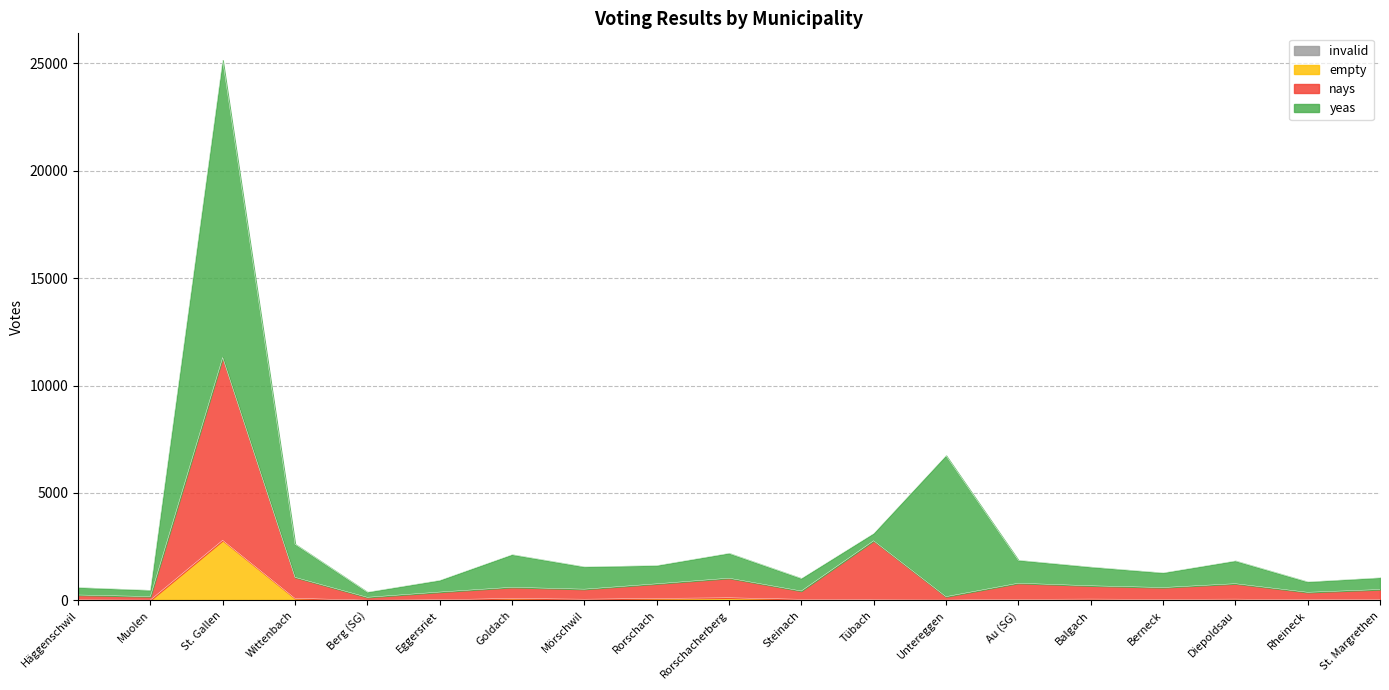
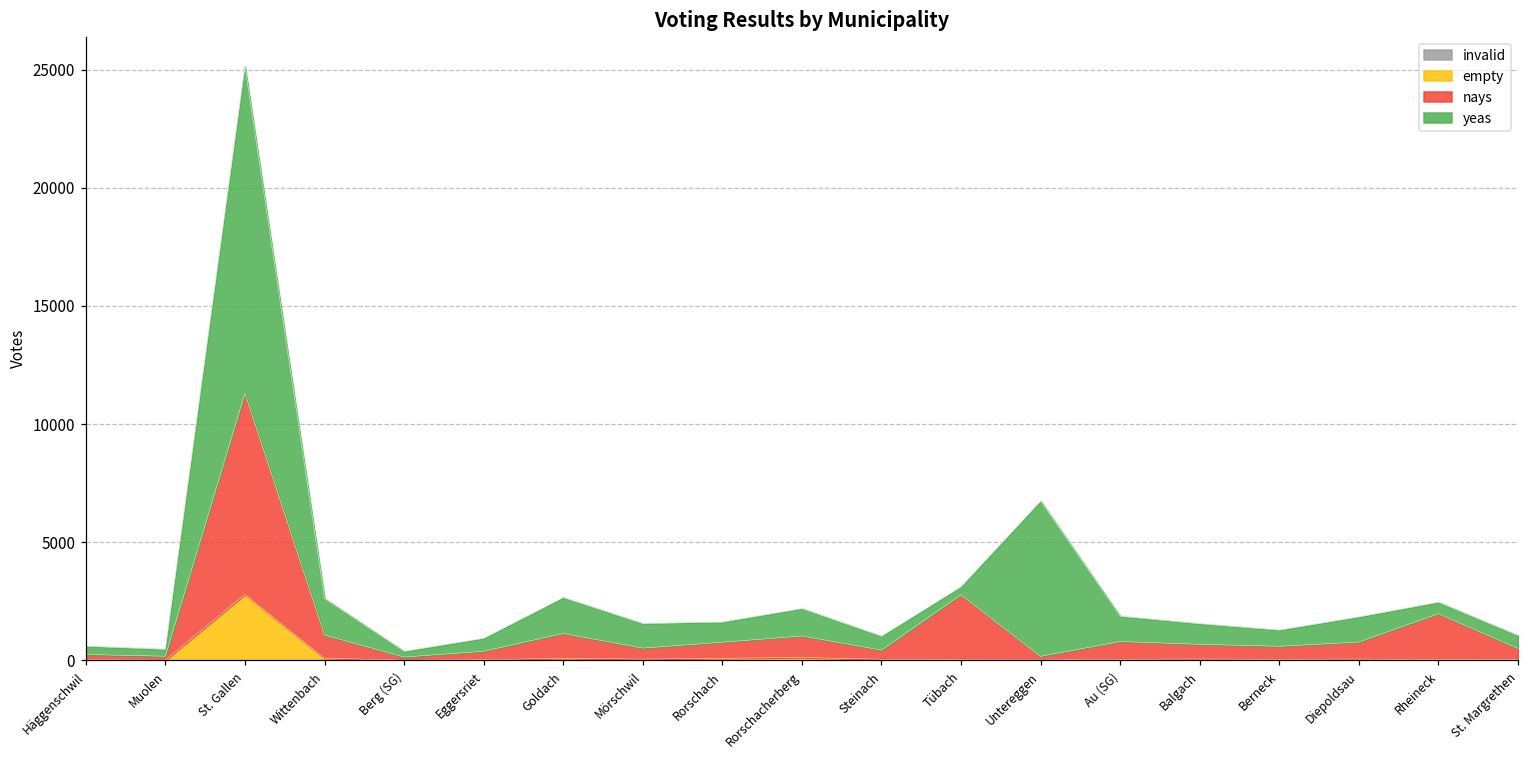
nays, Goldach: 500 -> 1100
nays, Rheineck: 400 -> 2000
